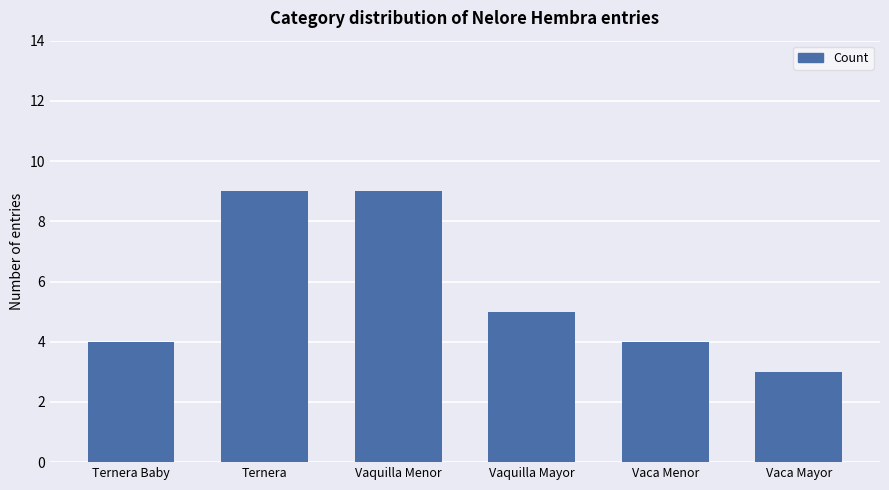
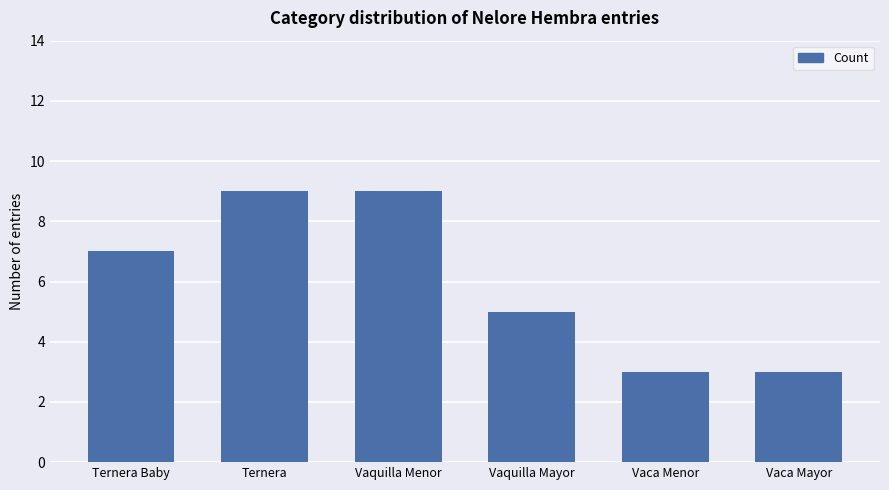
Ternera Baby: 4 -> 7
Vaca Menor: 4 -> 3
